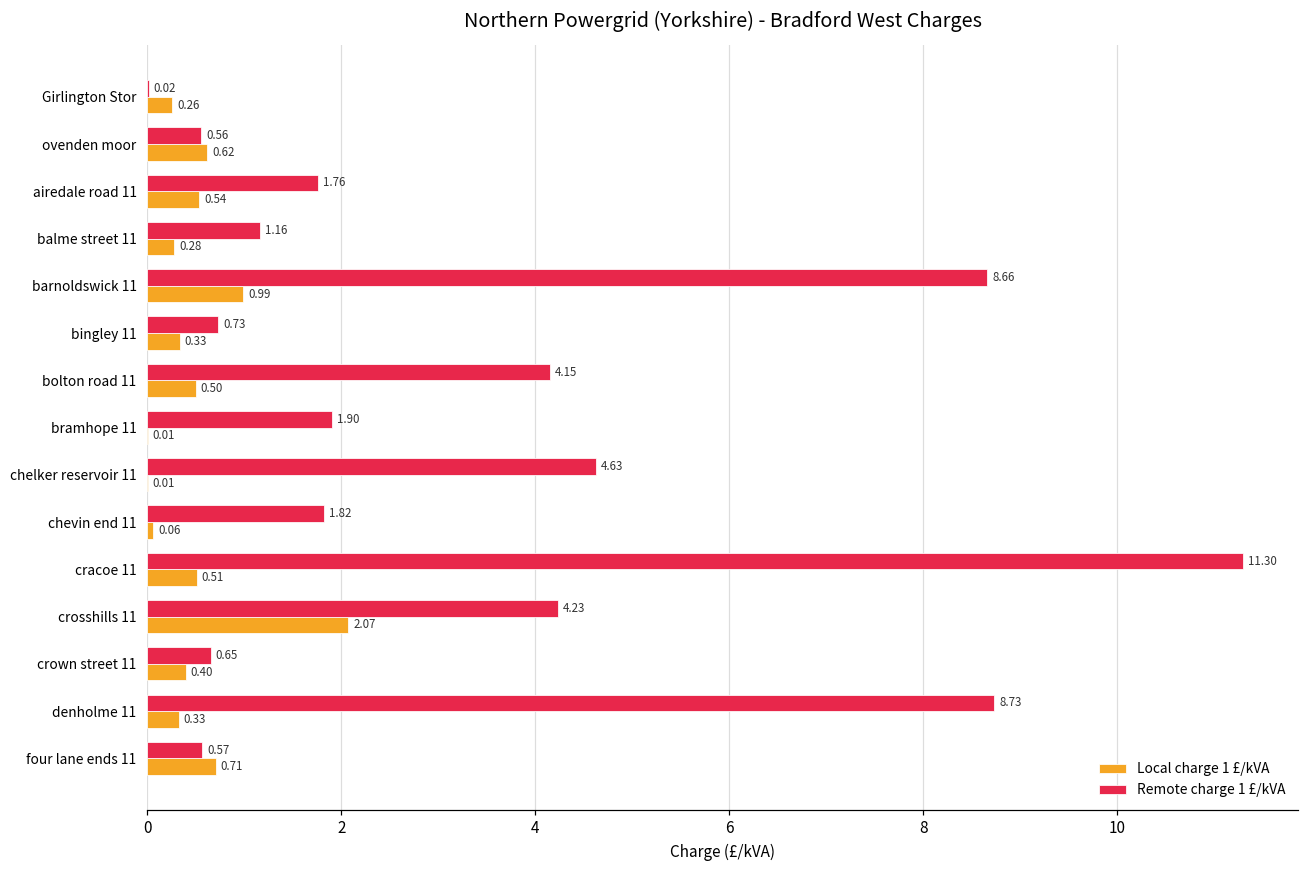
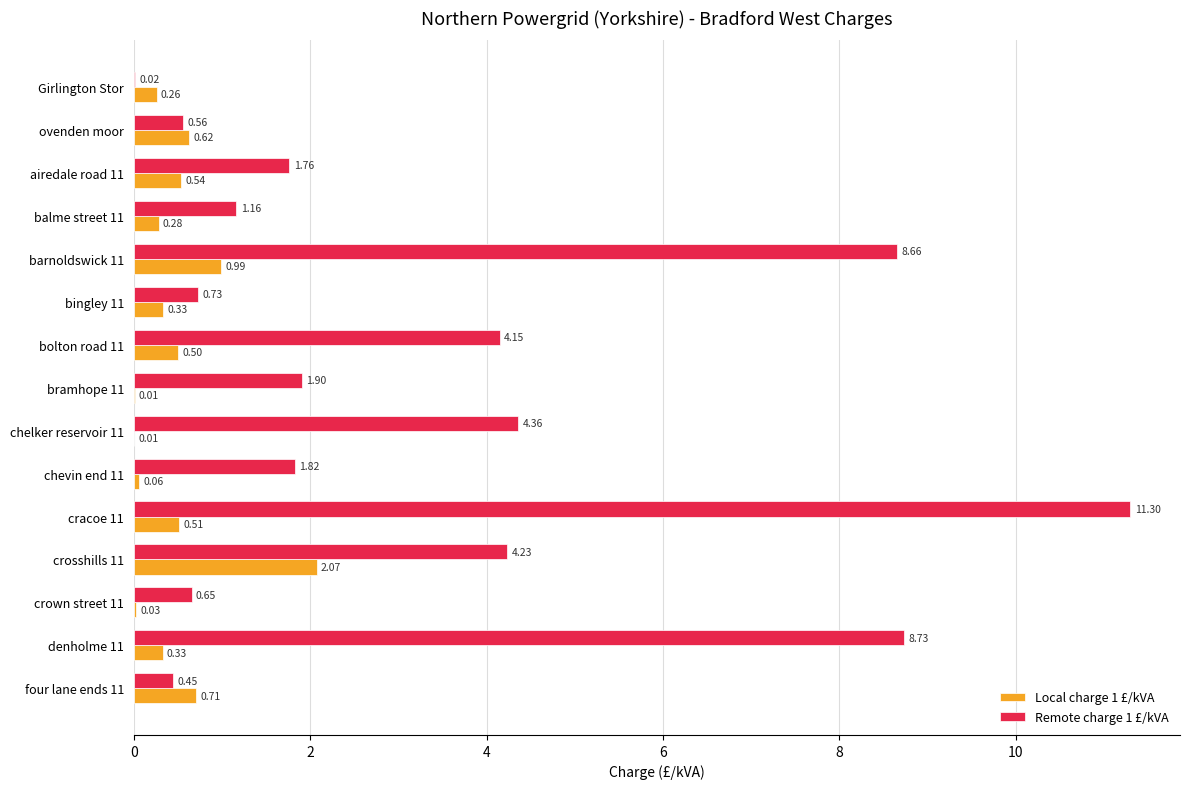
Remote charge 1 £/kVA, chelker reservoir 11: 4.63 -> 4.36
Local charge 1 £/kVA, crown street 11: 0.40 -> 0.03
Remote charge 1 £/kVA, four lane ends 11: 0.57 -> 0.45
